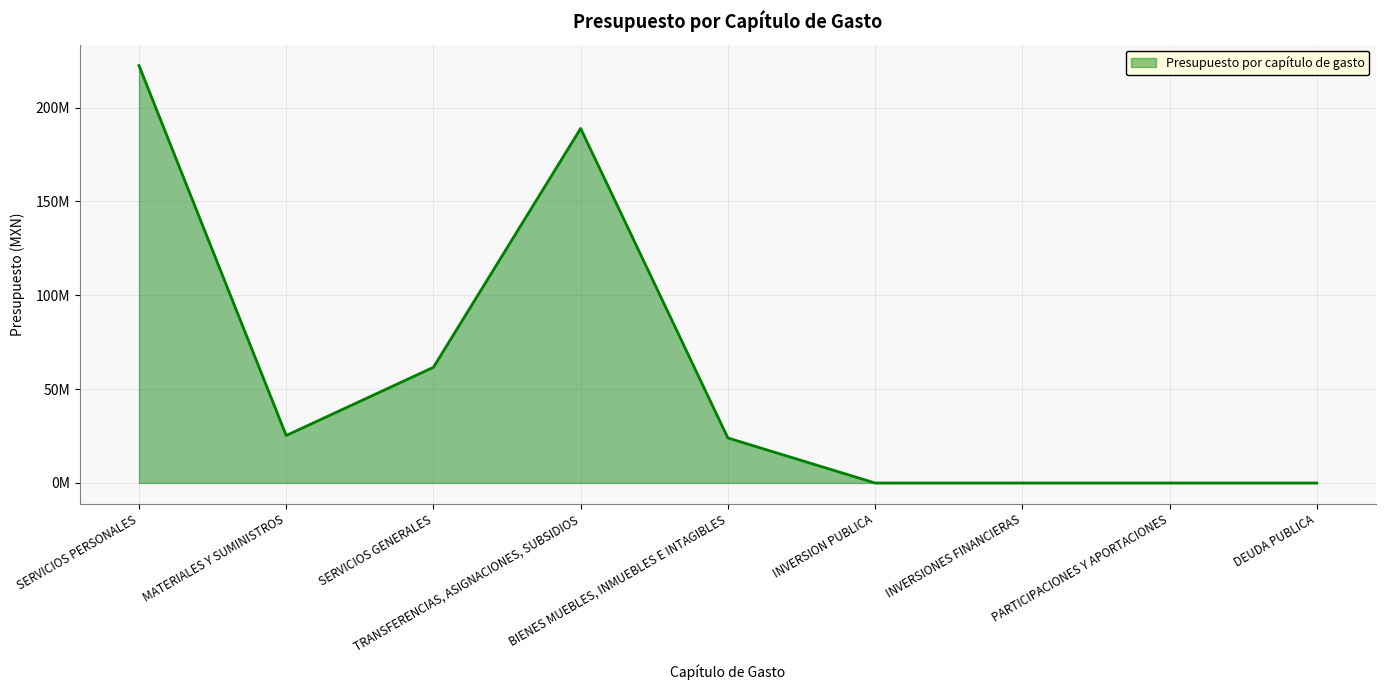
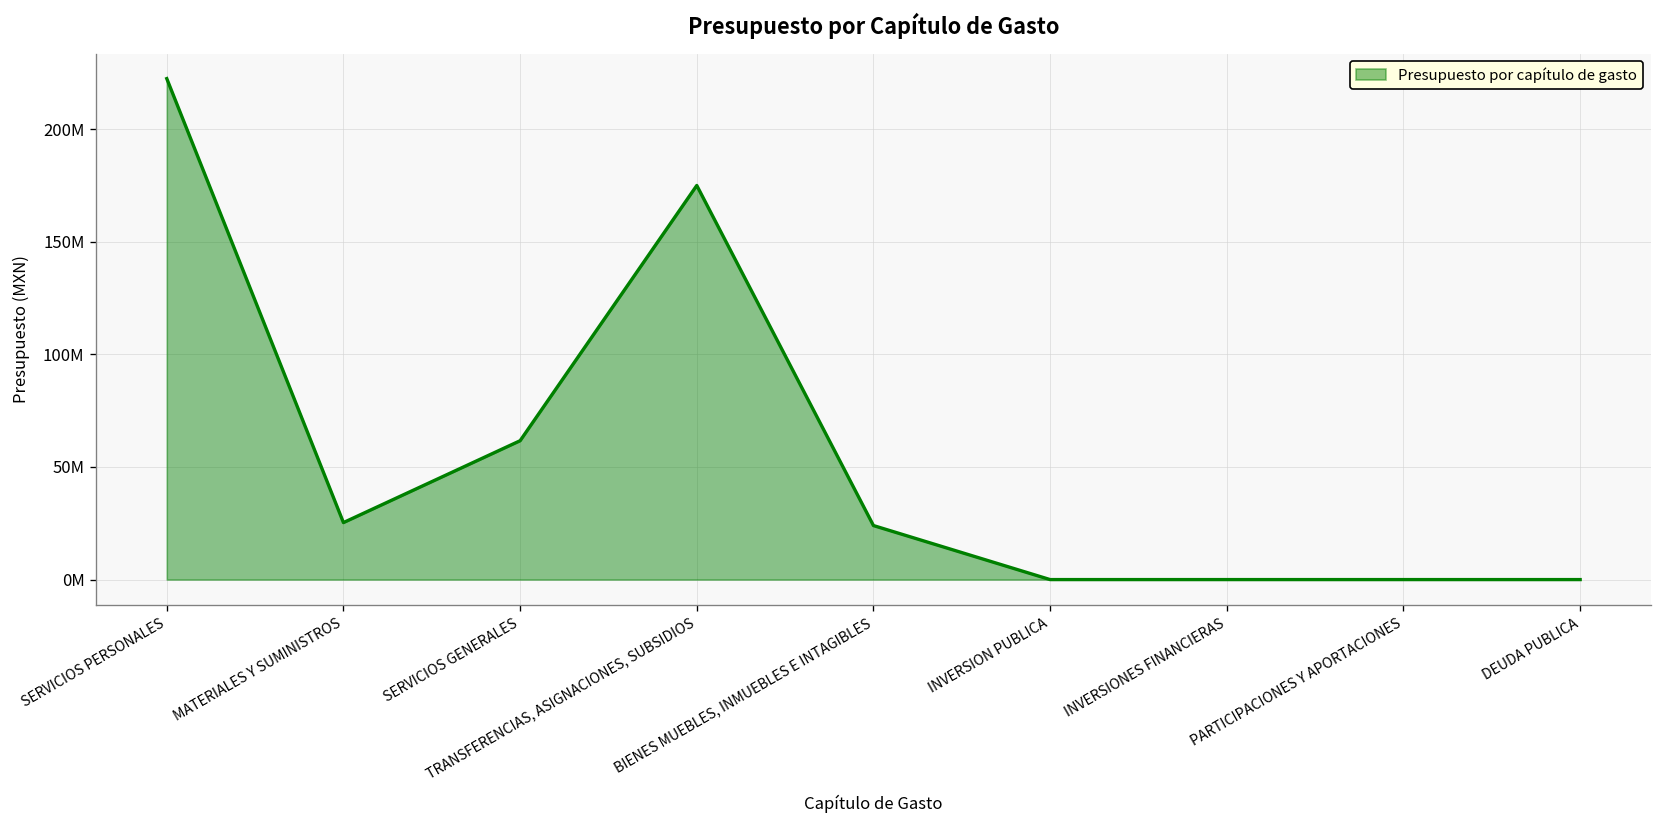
TRANSFERENCIAS, ASIGNACIONES, SUBSIDIOS: 189000000 -> 175000000
